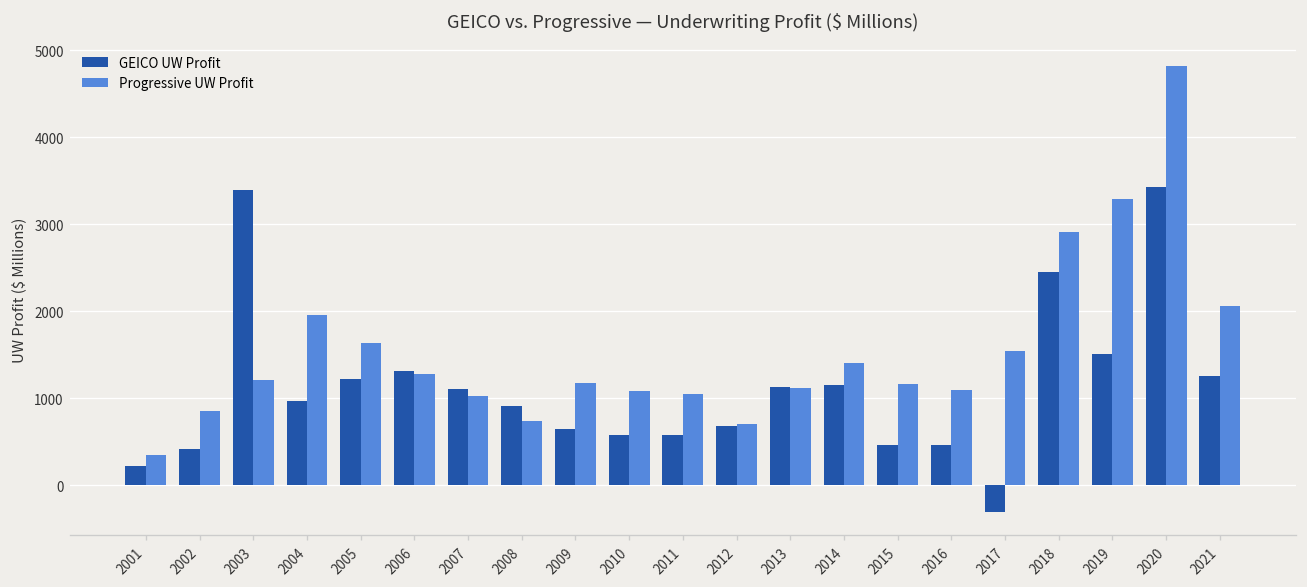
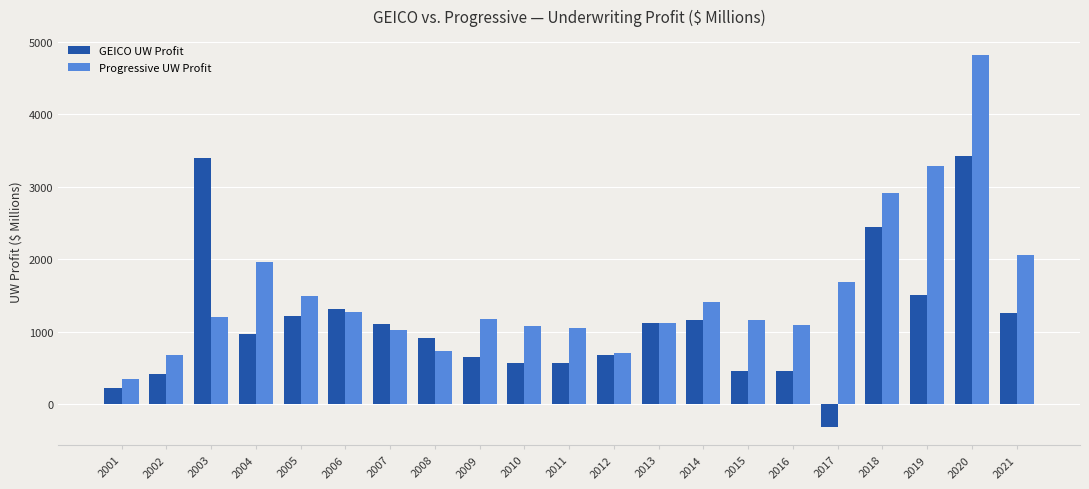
Progressive UW Profit, 2002: 900 -> 700
Progressive UW Profit, 2005: 1600 -> 1500
Progressive UW Profit, 2017: 1500 -> 1700
